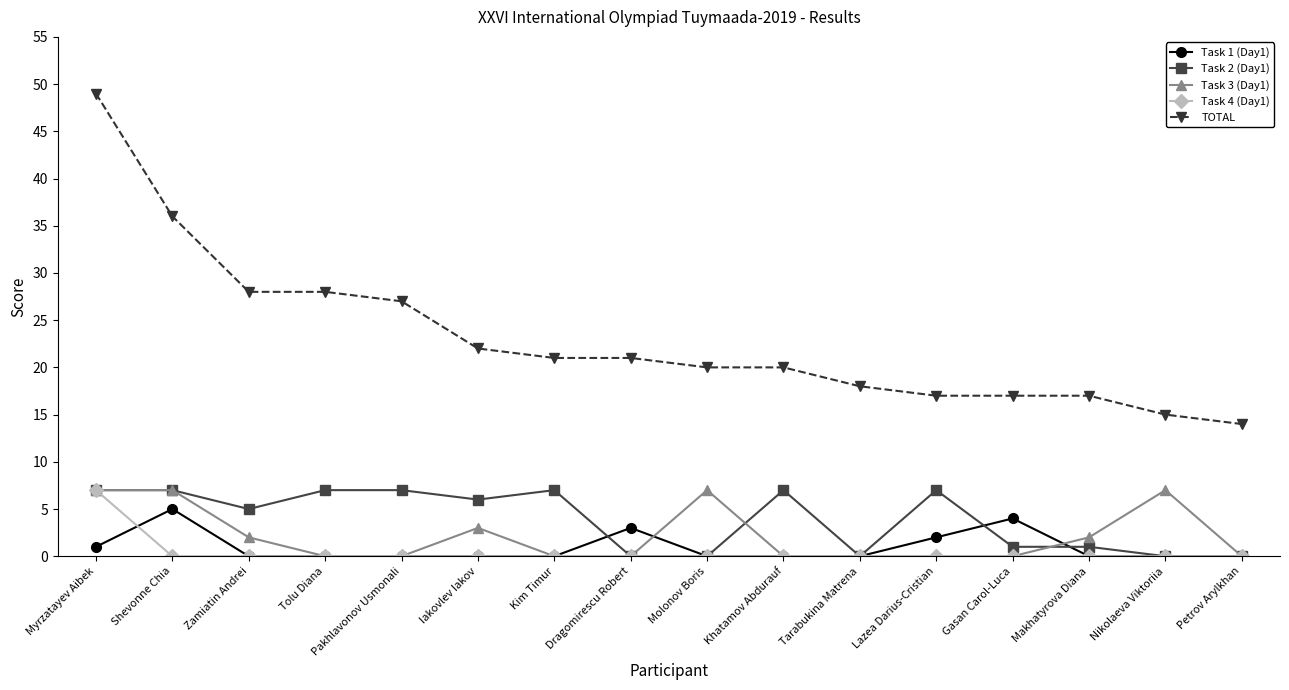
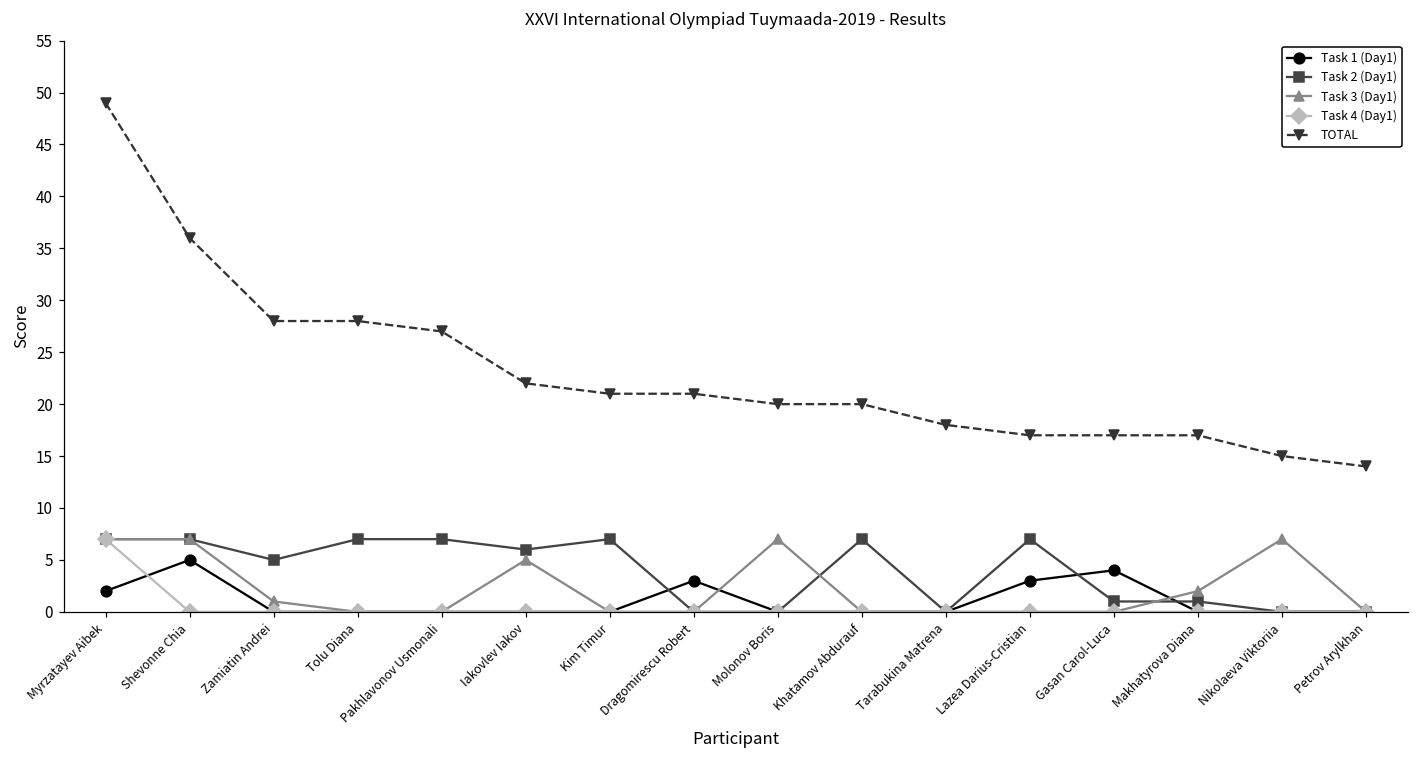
Task 1 (Day1), Myrzatayev Aibek: 1 -> 2
Task 3 (Day1), Zamiatin Andrei: 2 -> 1
Task 3 (Day1), Iakovlev Iakov: 3 -> 5
Task 1 (Day1), Lazea Darius-Cristian: 2 -> 3
